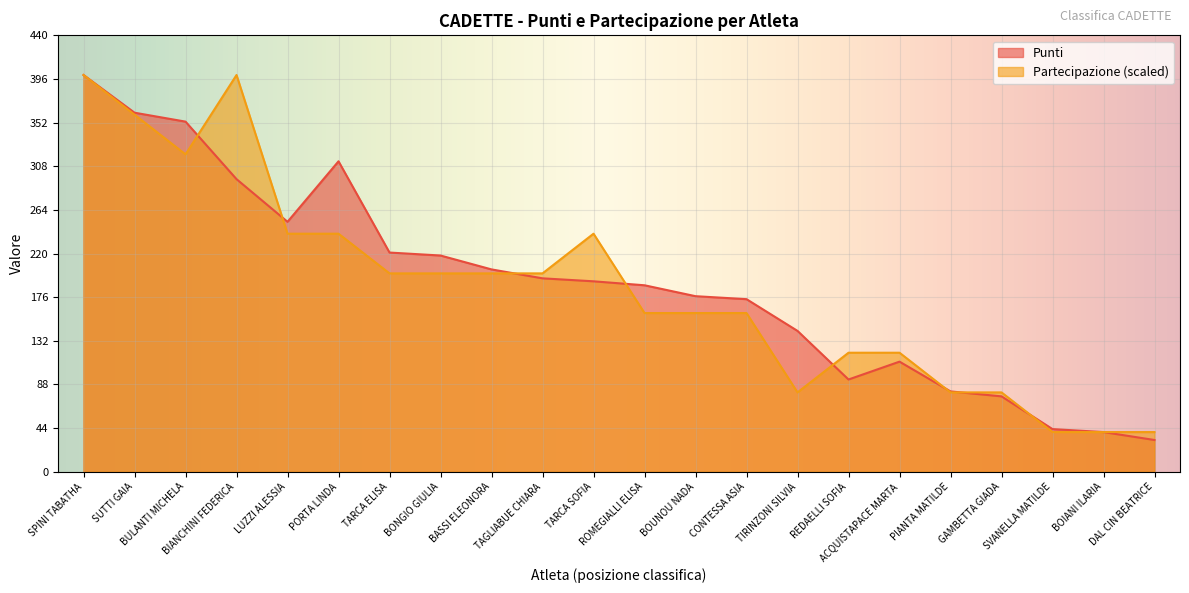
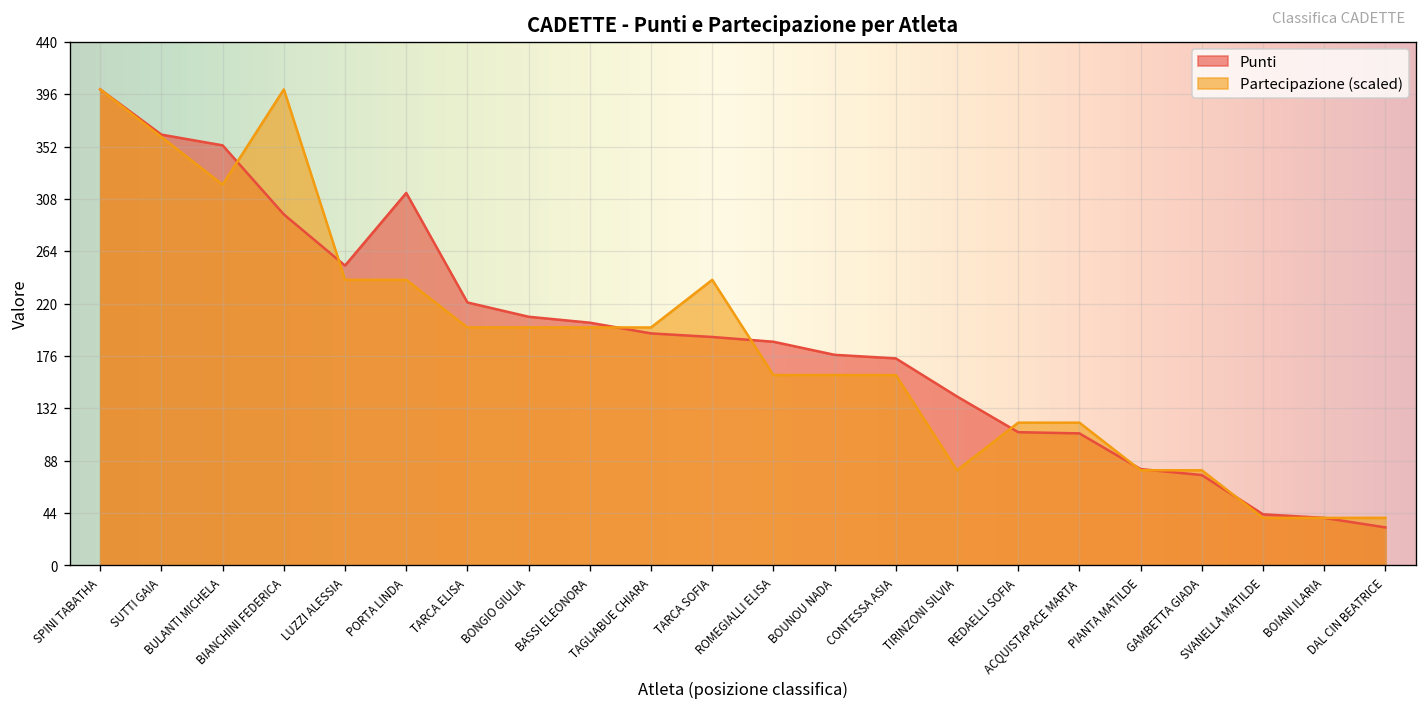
Punti, BONGIO GIULIA: 220 -> 210
Punti, REDAELLI SOFIA: 90 -> 110
